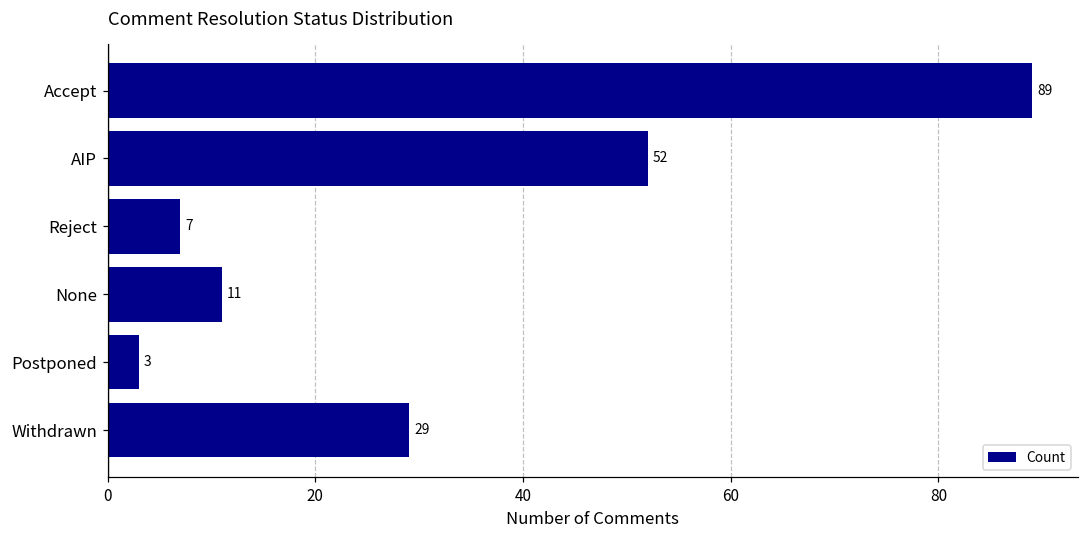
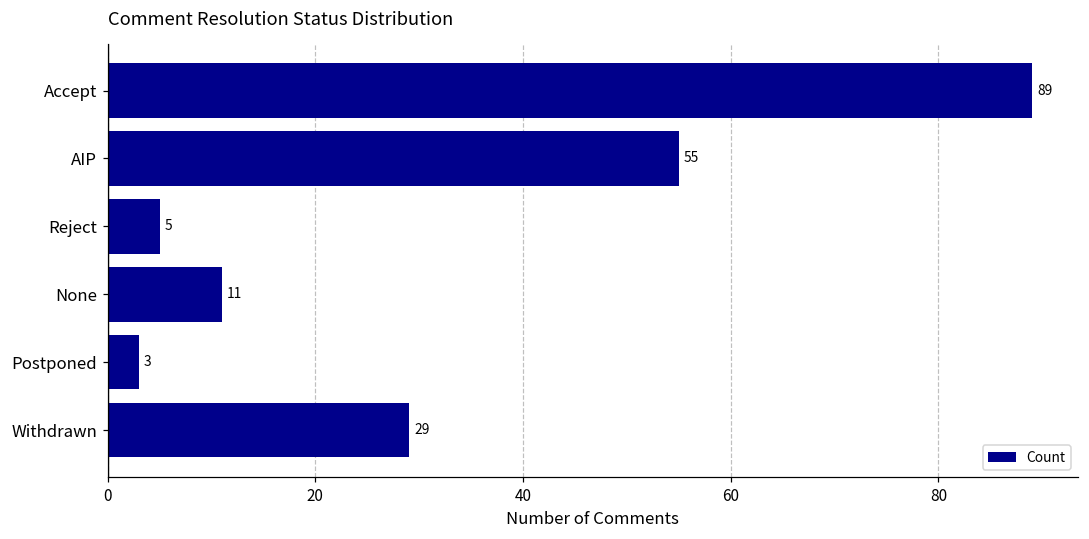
AIP: 52 -> 55
Reject: 7 -> 5
